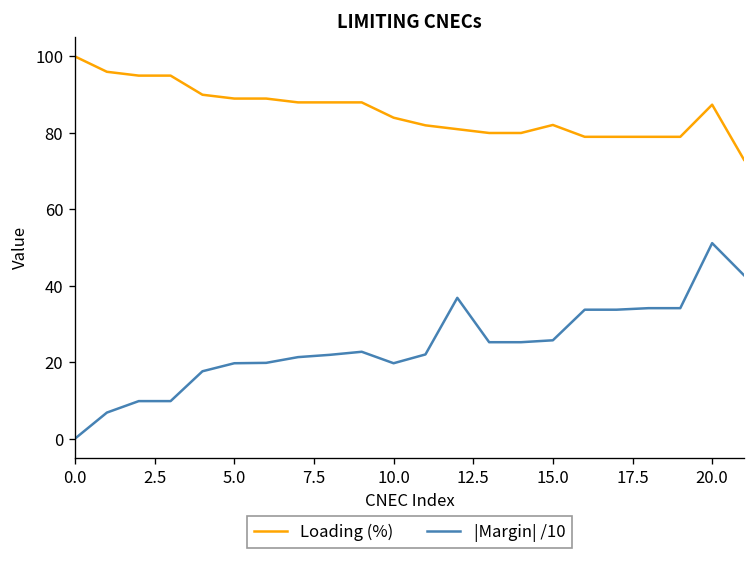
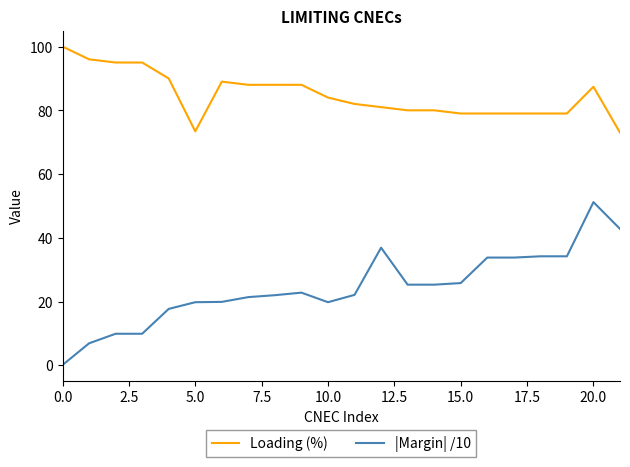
Loading (%), 5.0: 89 -> 73
Loading (%), 15.0: 82 -> 79
